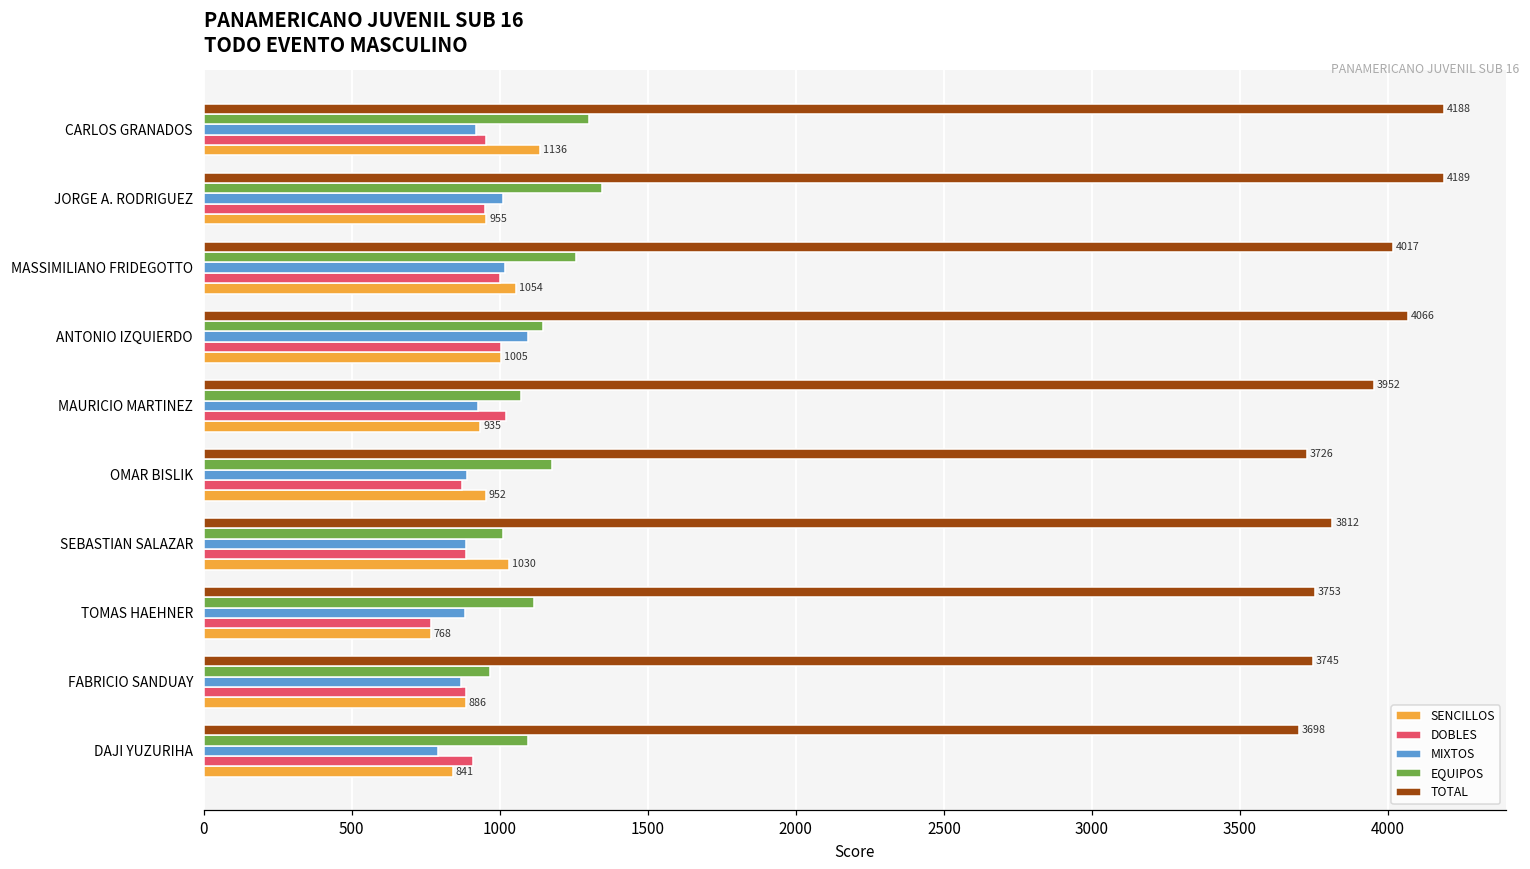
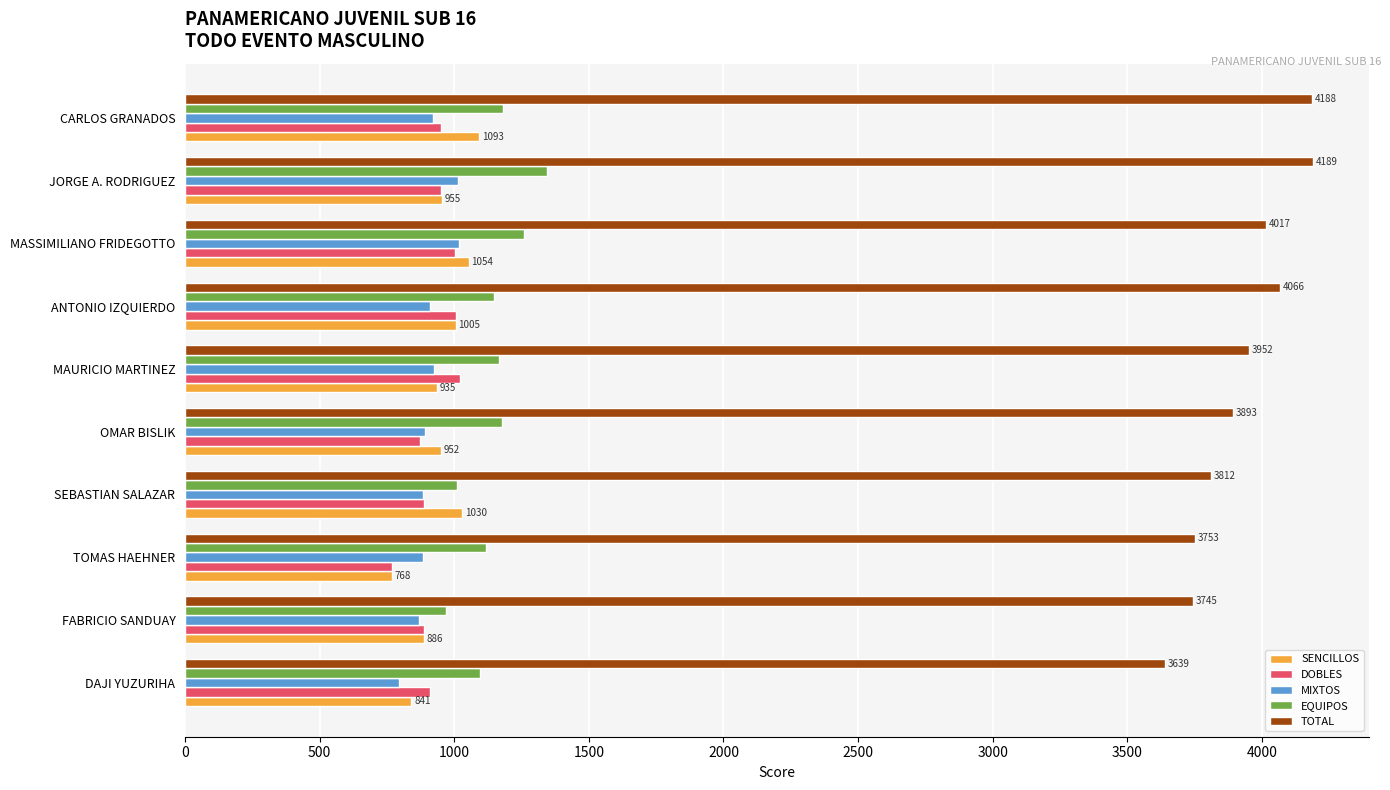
EQUIPOS, CARLOS GRANADOS: 1300 -> 1180
SENCILLOS, CARLOS GRANADOS: 1136 -> 1093
MIXTOS, ANTONIO IZQUIERDO: 1100 -> 910
EQUIPOS, MAURICIO MARTINEZ: 1070 -> 1170
TOTAL, OMAR BISLIK: 3726 -> 3893
TOTAL, DAJI YUZURIHA: 3698 -> 3639
